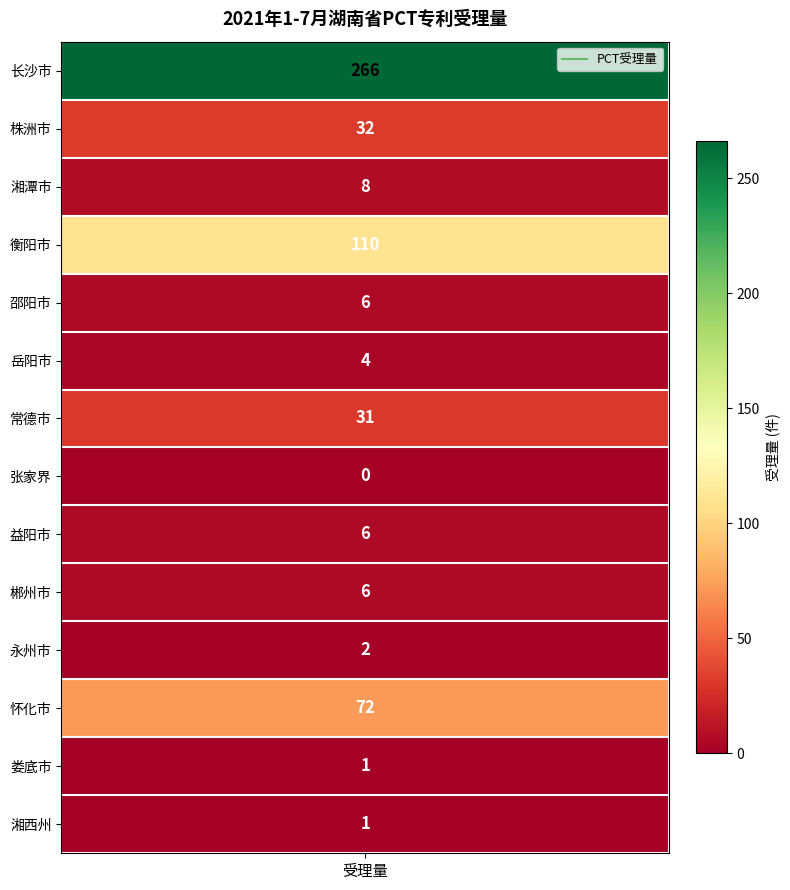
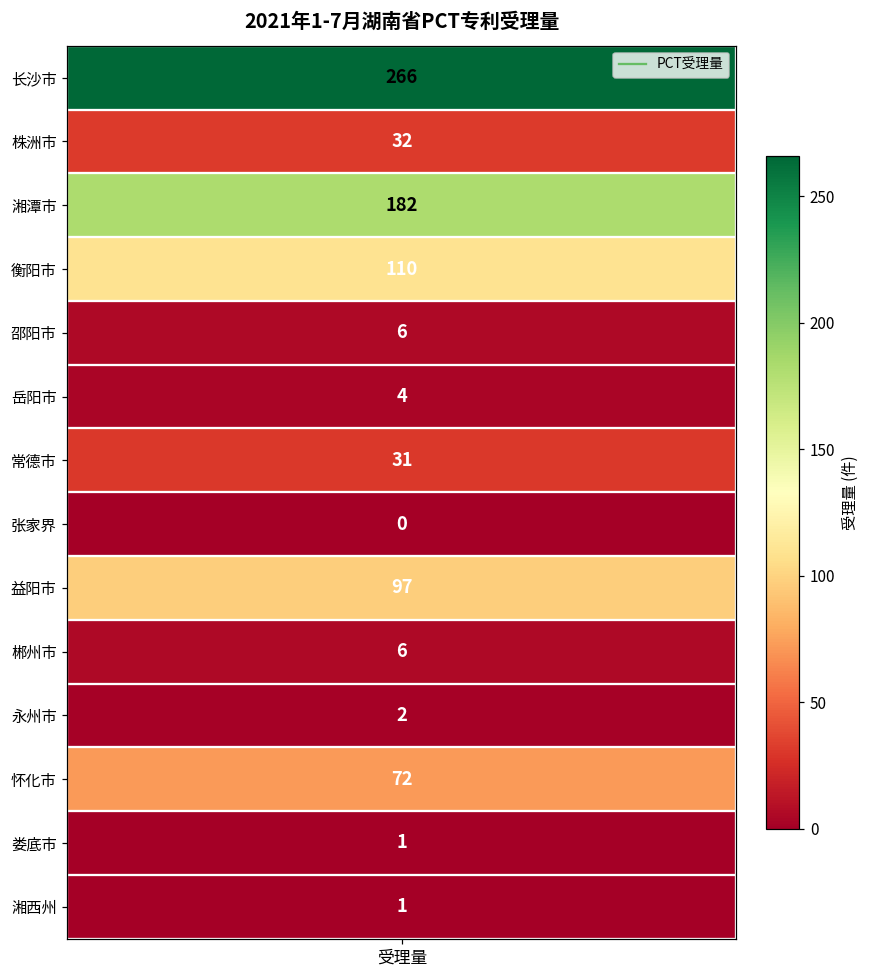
湘潭市, 受理量: 8 -> 182
益阳市, 受理量: 6 -> 97
